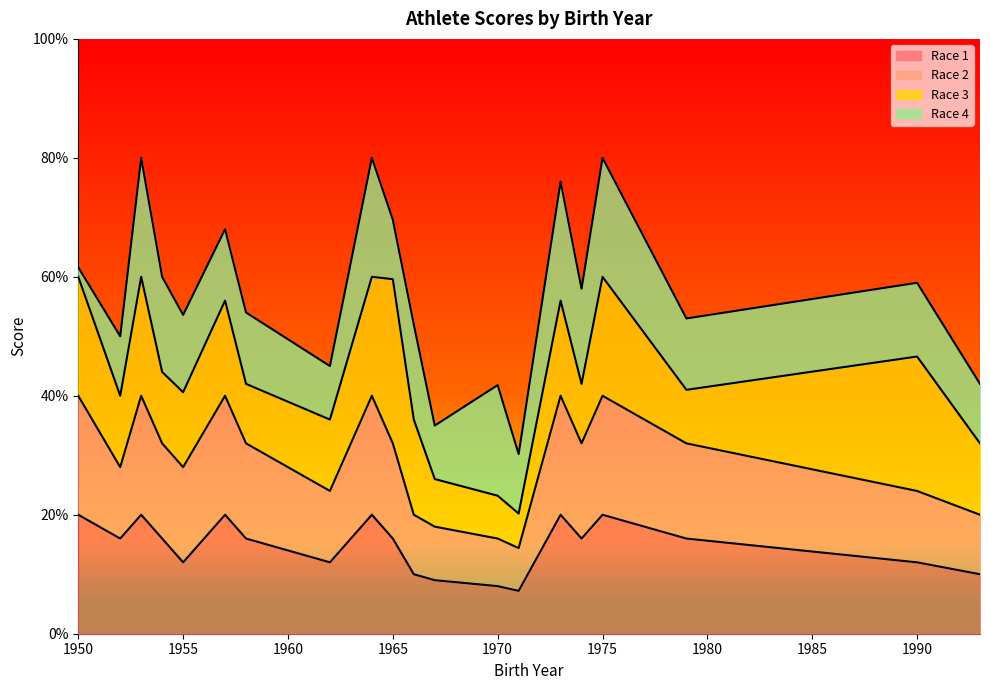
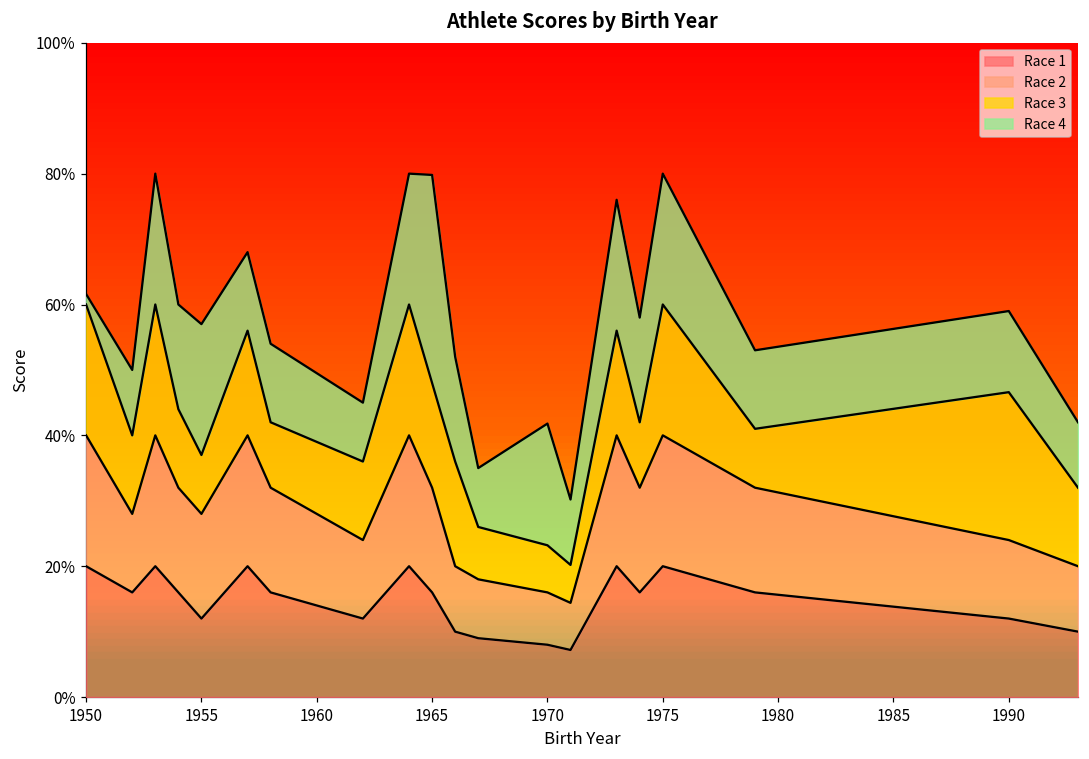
Race 3, 1955: 13% -> 9%
Race 4, 1955: 13% -> 20%
Race 3, 1965: 28% -> 16%
Race 4, 1965: 10% -> 32%
